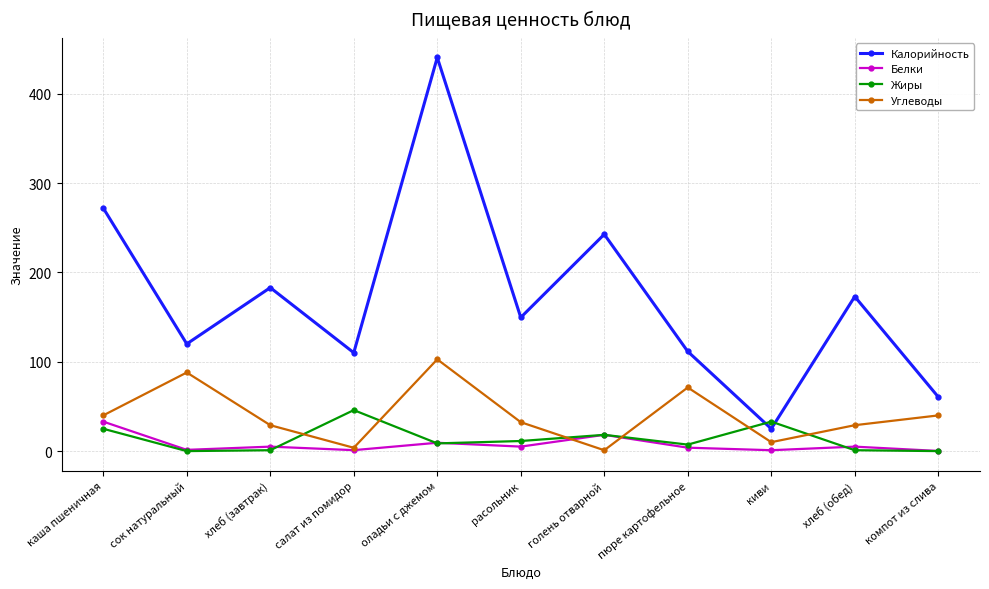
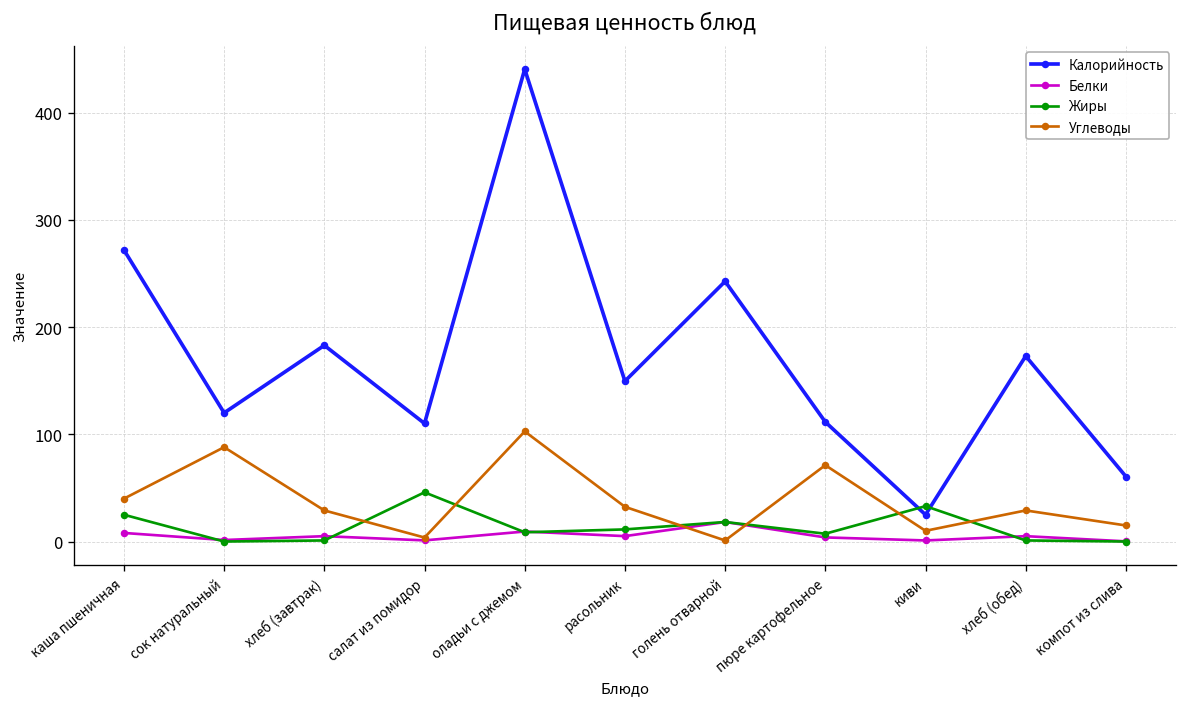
Белки, каша пшеничная: 30 -> 10
Углеводы, компот из слива: 40 -> 10
